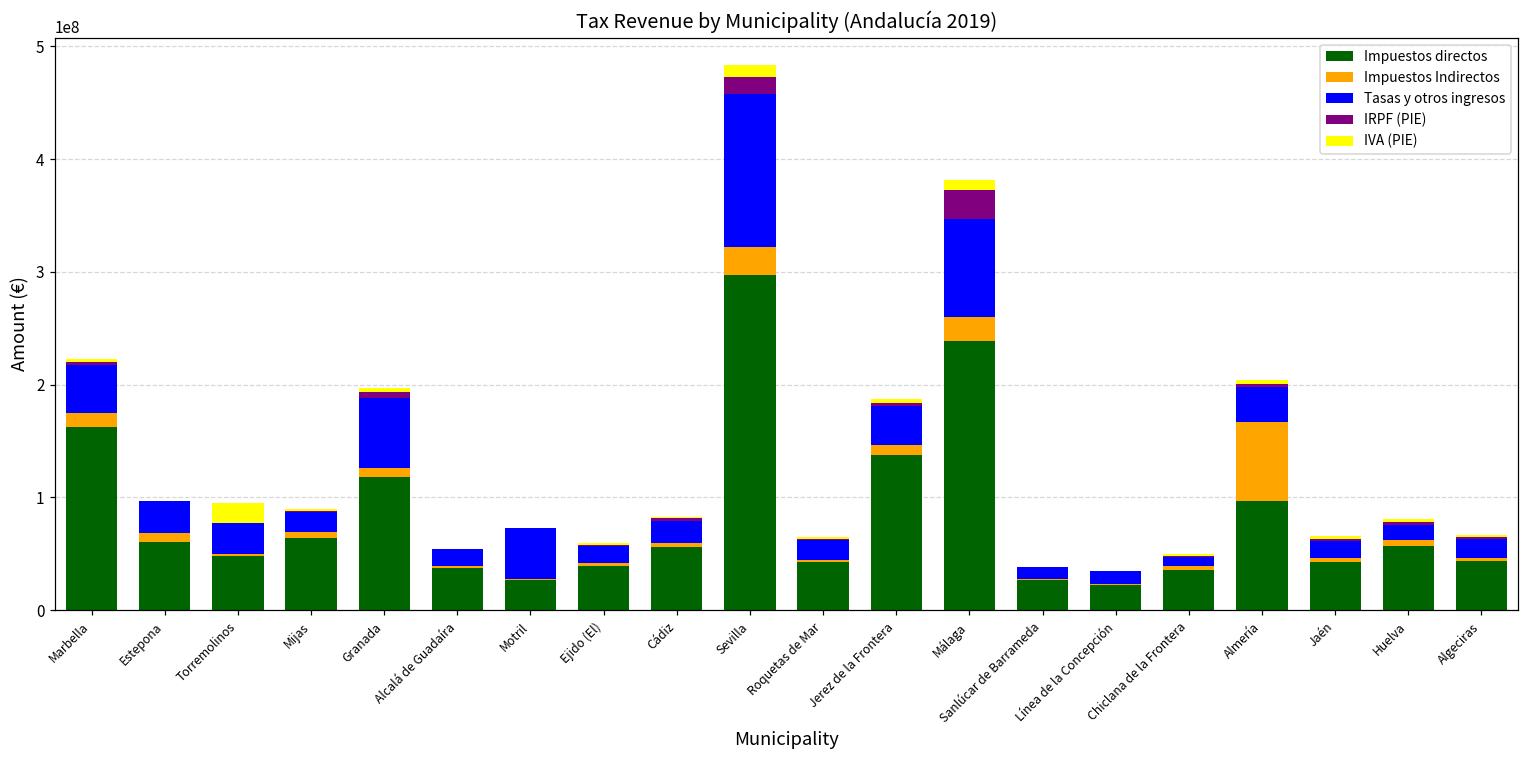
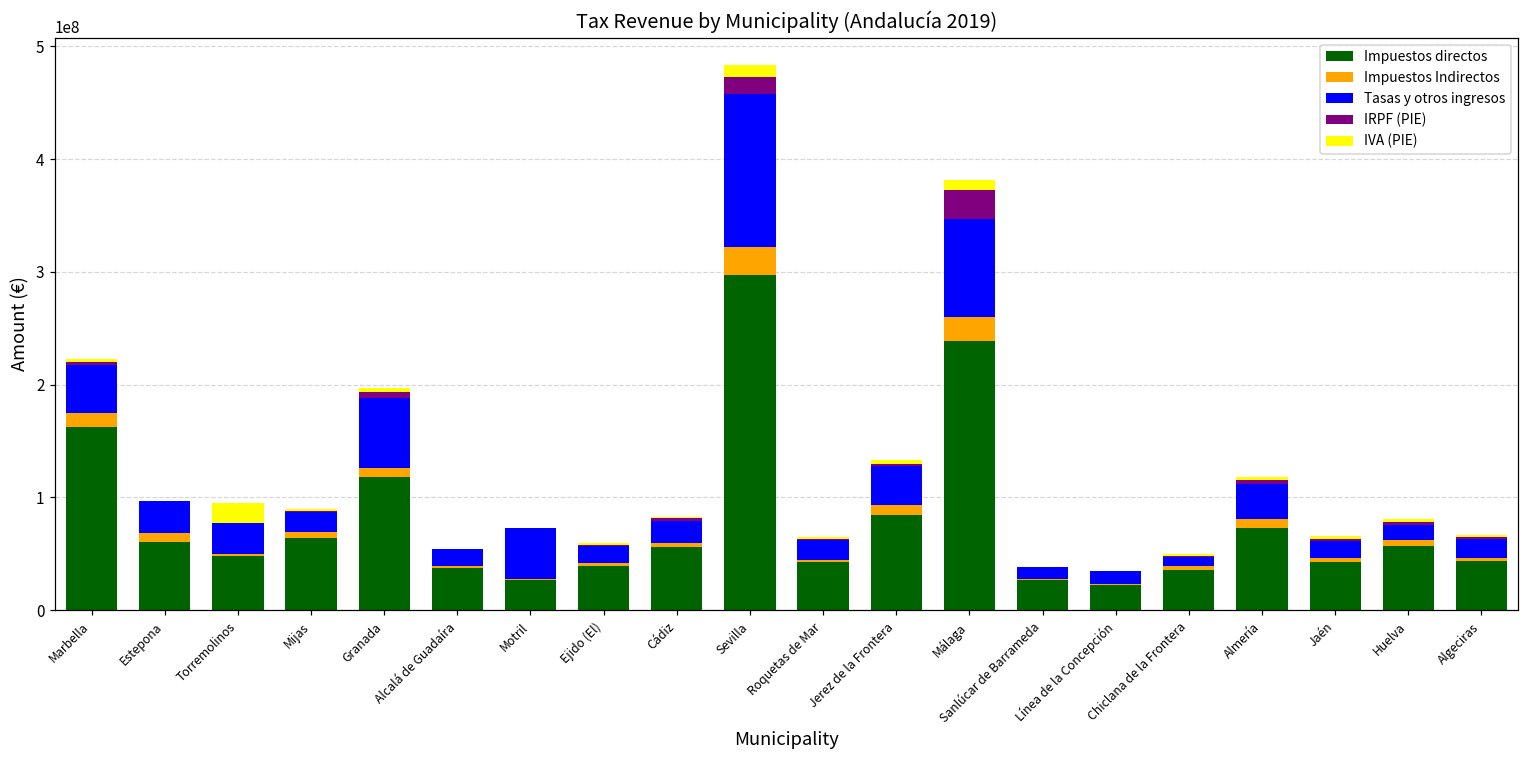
Impuestos directos, Jerez de la Frontera: 138000000 -> 84000000
Impuestos directos, Almería: 96000000 -> 73000000
Impuestos Indirectos, Almería: 70000000 -> 8000000
